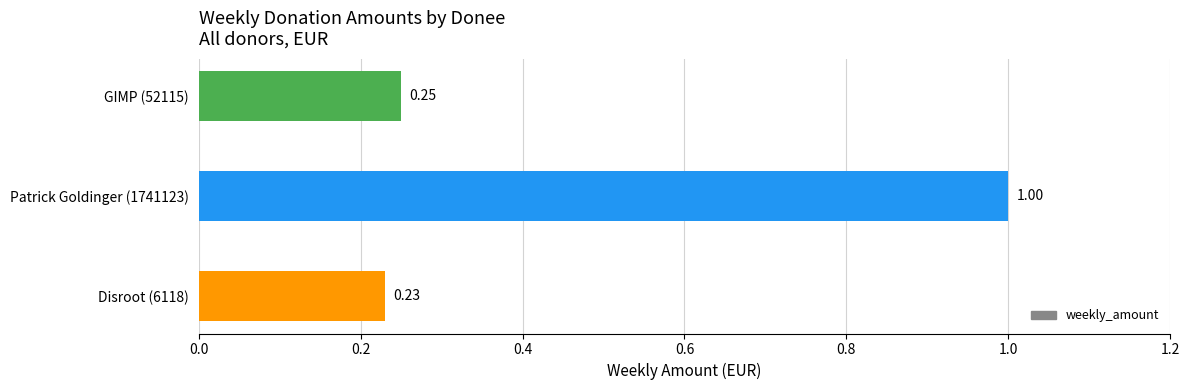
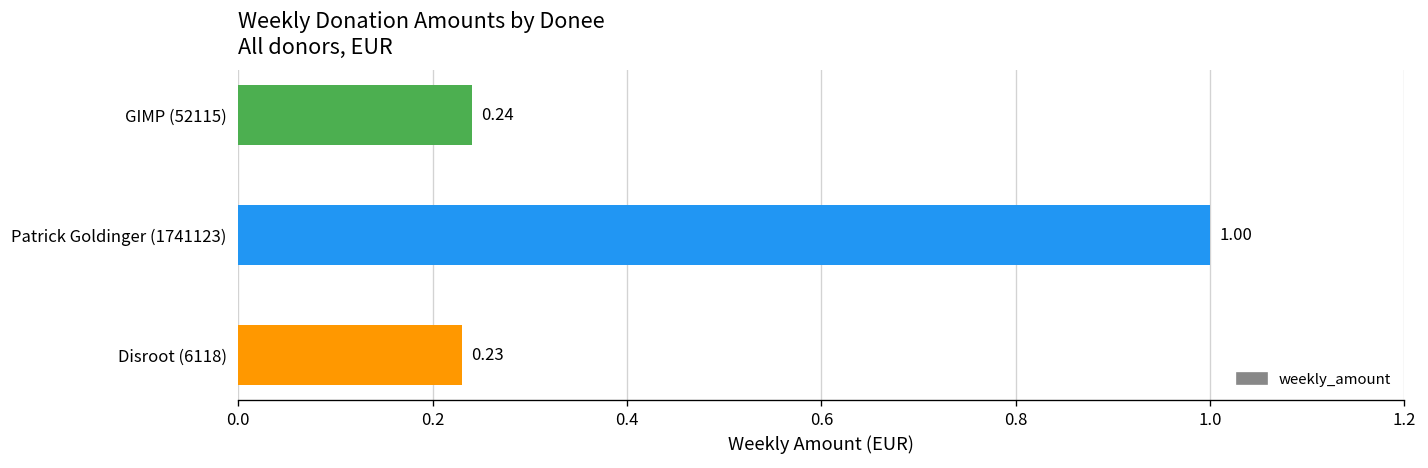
GIMP (52115): 0.25 -> 0.24
